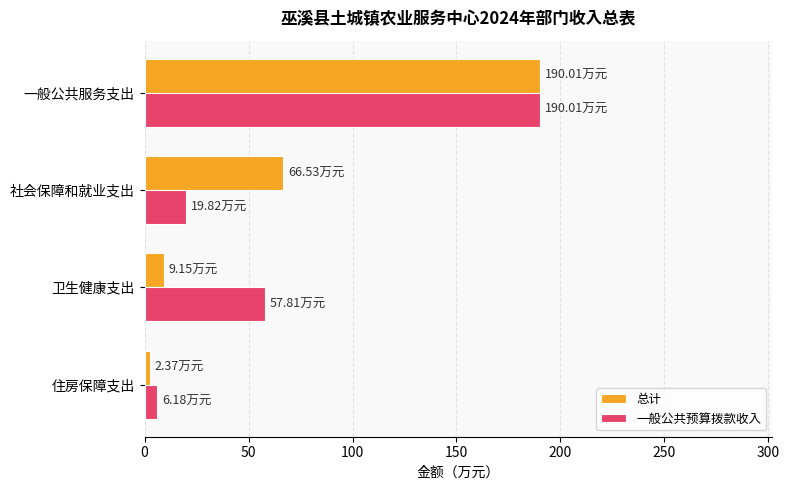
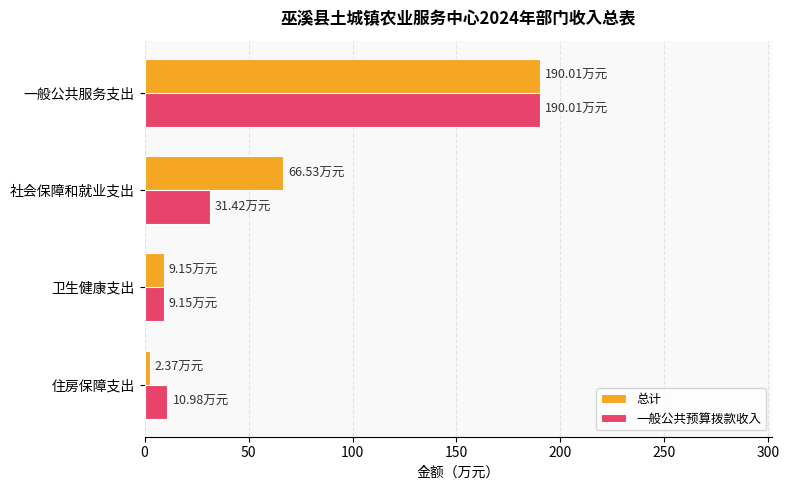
一般公共预算拨款收入, 社会保障和就业支出: 19.82 -> 31.42
一般公共预算拨款收入, 卫生健康支出: 57.81 -> 9.15
一般公共预算拨款收入, 住房保障支出: 6.18 -> 10.98
